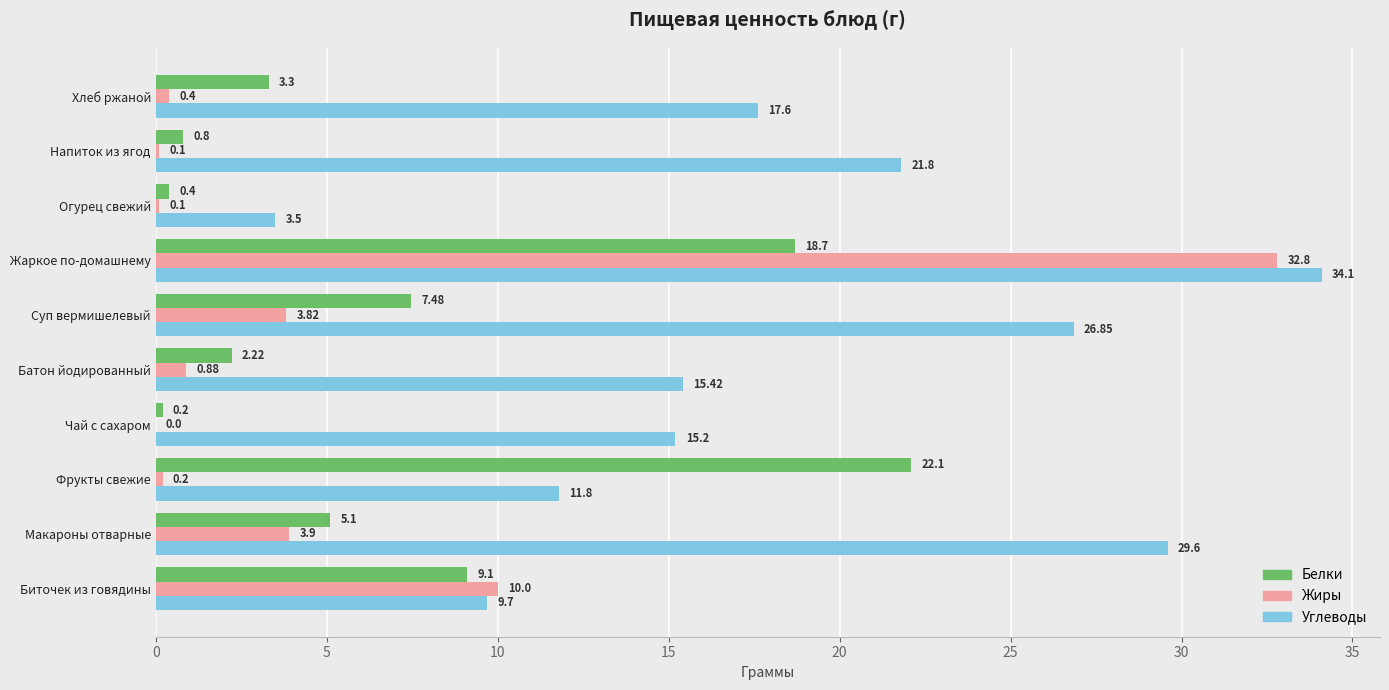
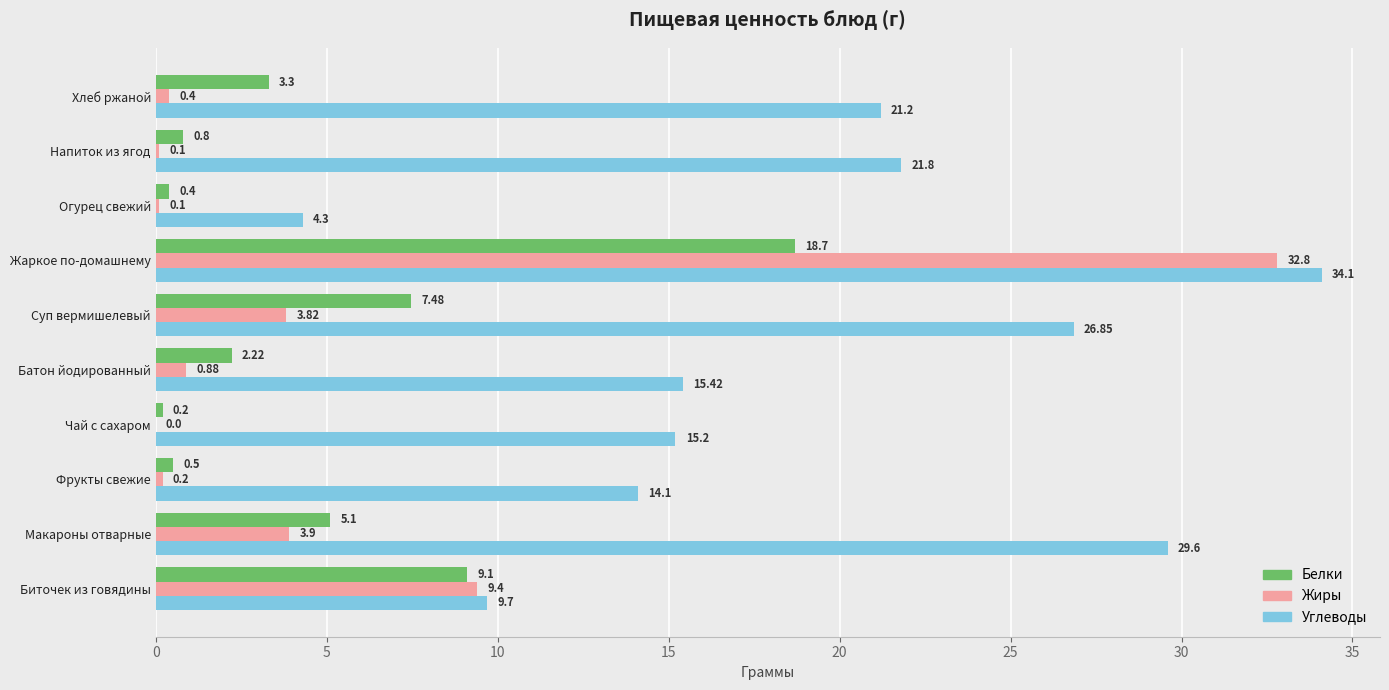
Углеводы, Хлеб ржаной: 17.6 -> 21.2
Углеводы, Огурец свежий: 3.5 -> 4.3
Белки, Фрукты свежие: 22.1 -> 0.5
Углеводы, Фрукты свежие: 11.8 -> 14.1
Жиры, Биточек из говядины: 10.0 -> 9.4
